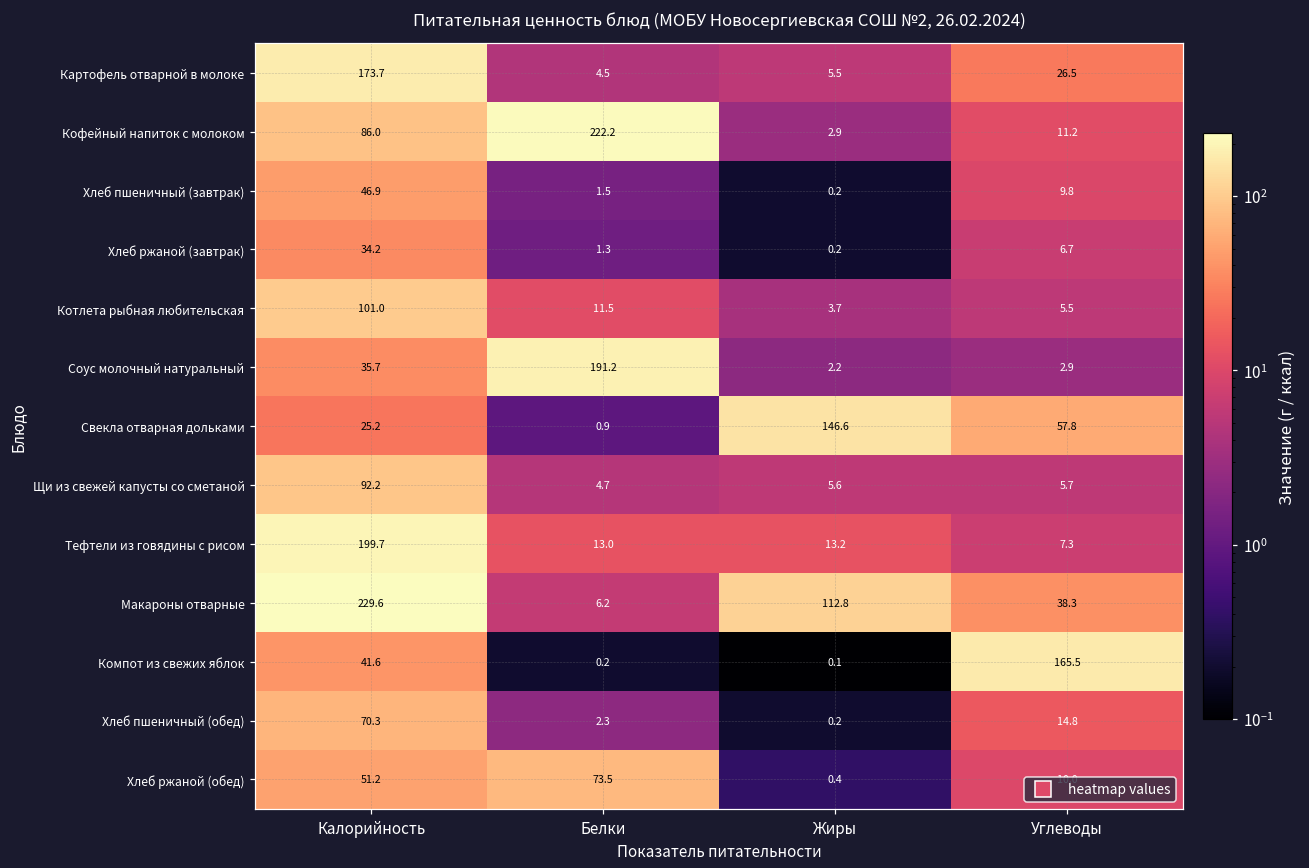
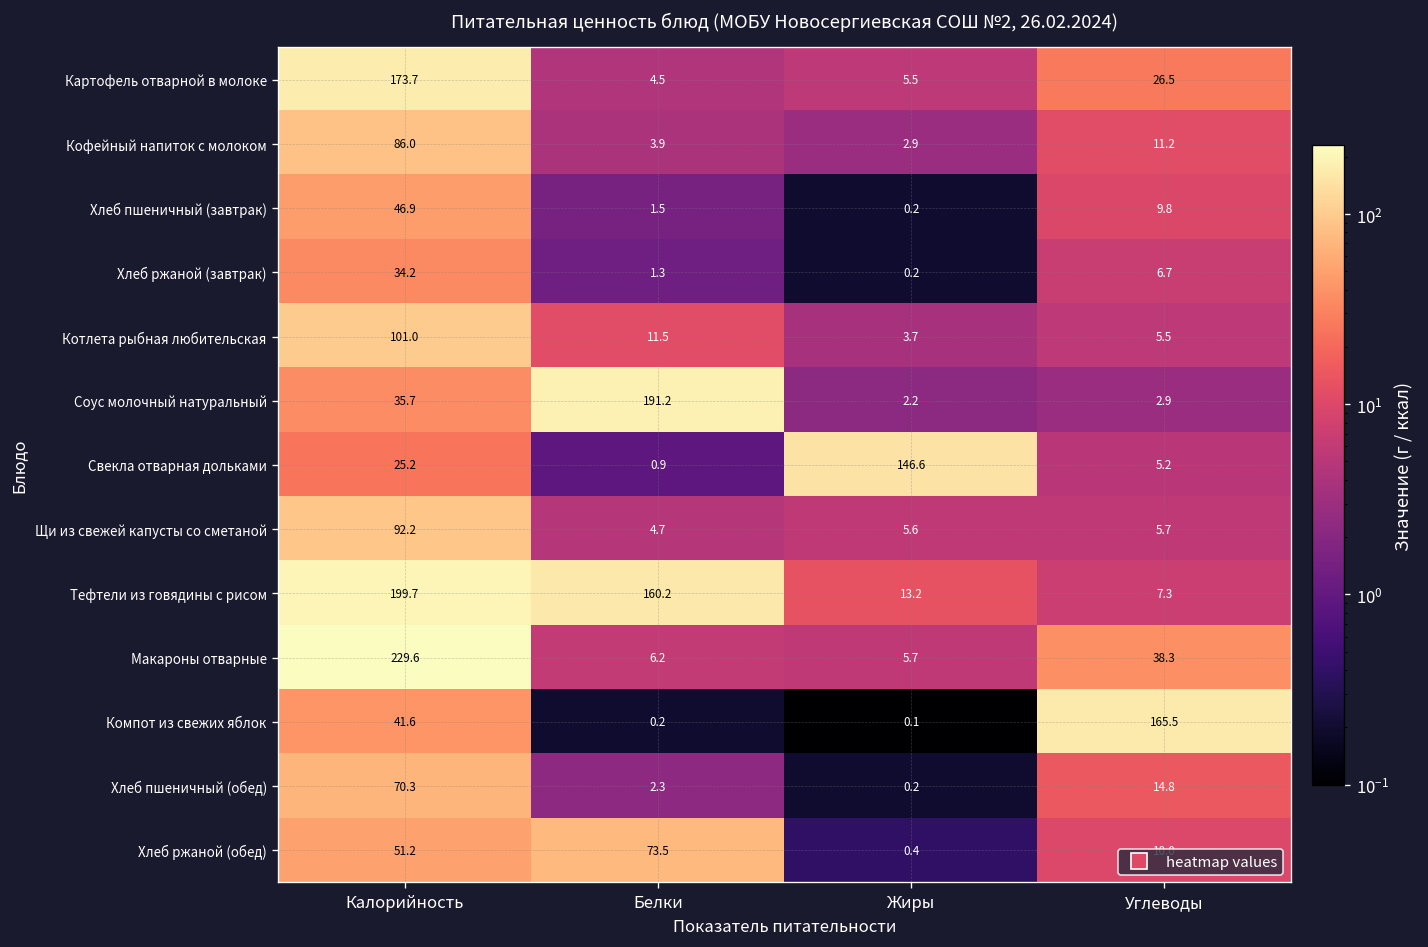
Кофейный напиток с молоком, Белки: 222.2 -> 3.9
Свекла отварная дольками, Углеводы: 57.8 -> 5.2
Тефтели из говядины с рисом, Белки: 13.0 -> 160.2
Макароны отварные, Жиры: 112.8 -> 5.7
